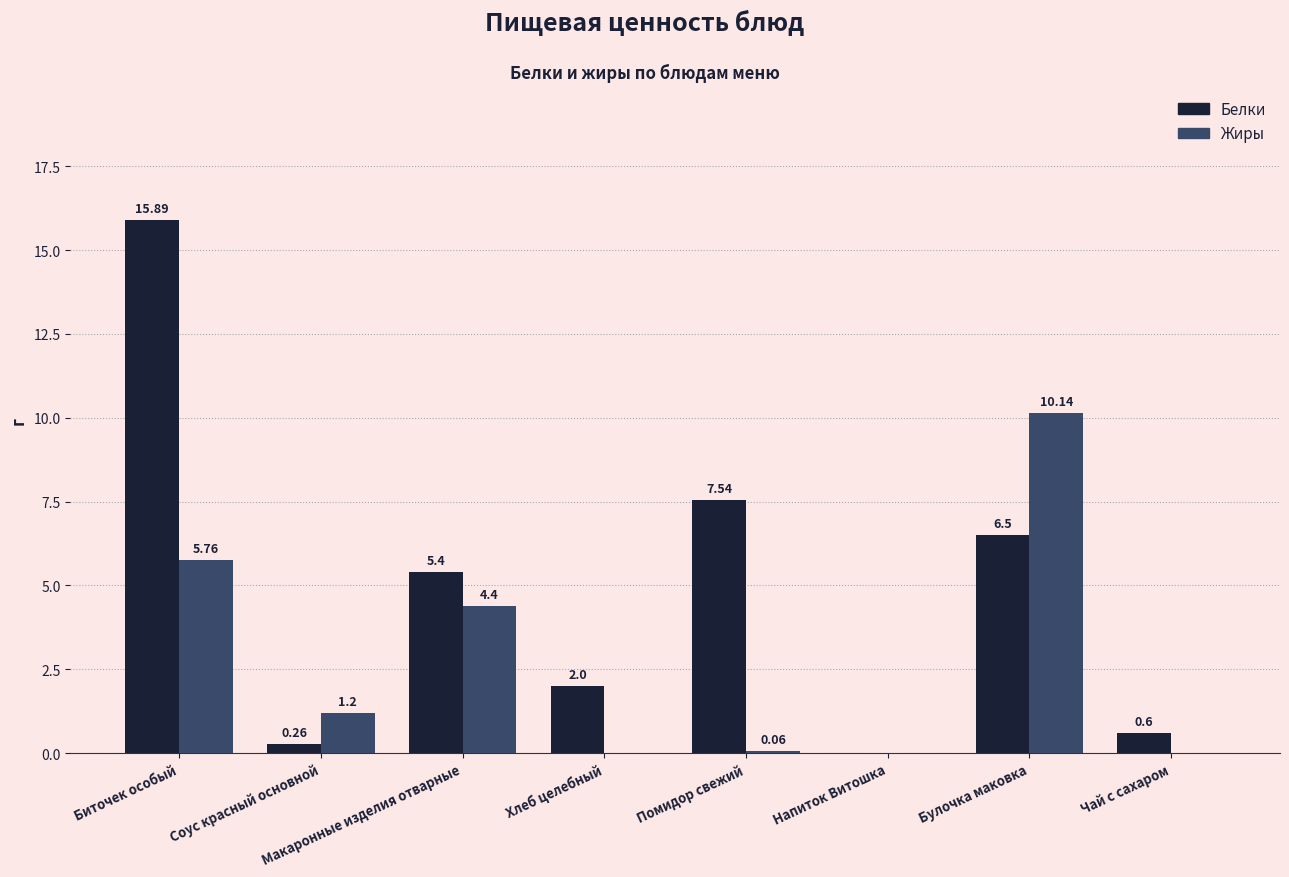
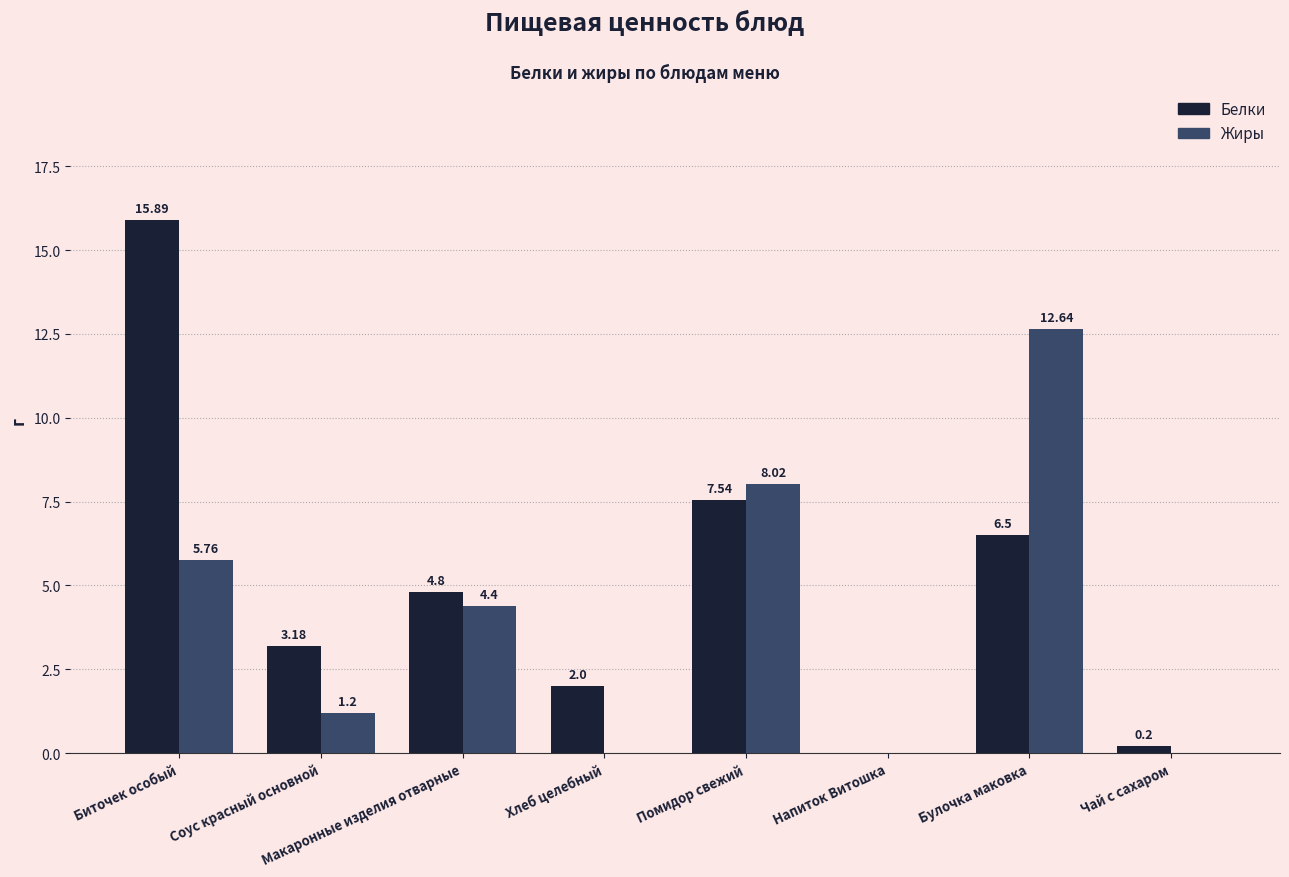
Белки, Соус красный основной: 0.26 -> 3.18
Белки, Макаронные изделия отварные: 5.4 -> 4.8
Жиры, Помидор свежий: 0.06 -> 8.02
Жиры, Булочка маковка: 10.14 -> 12.64
Белки, Чай с сахаром: 0.6 -> 0.2
